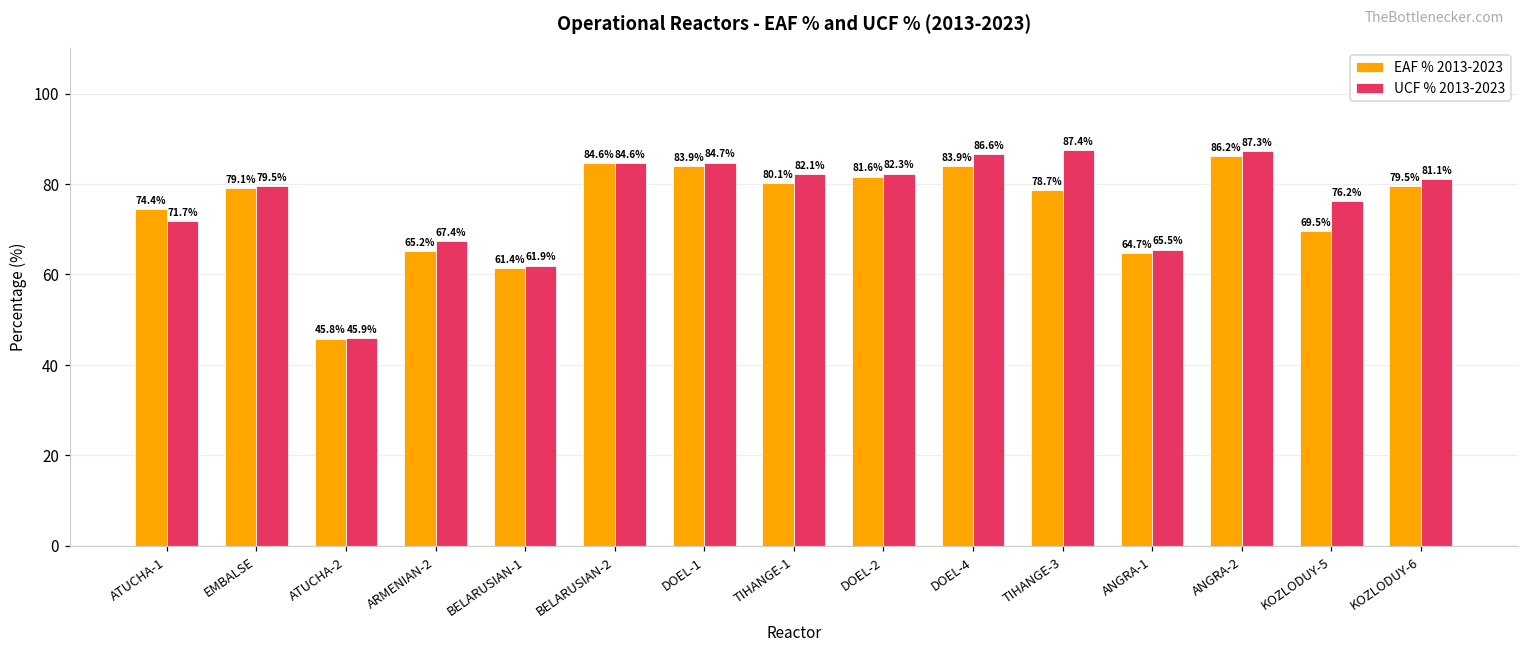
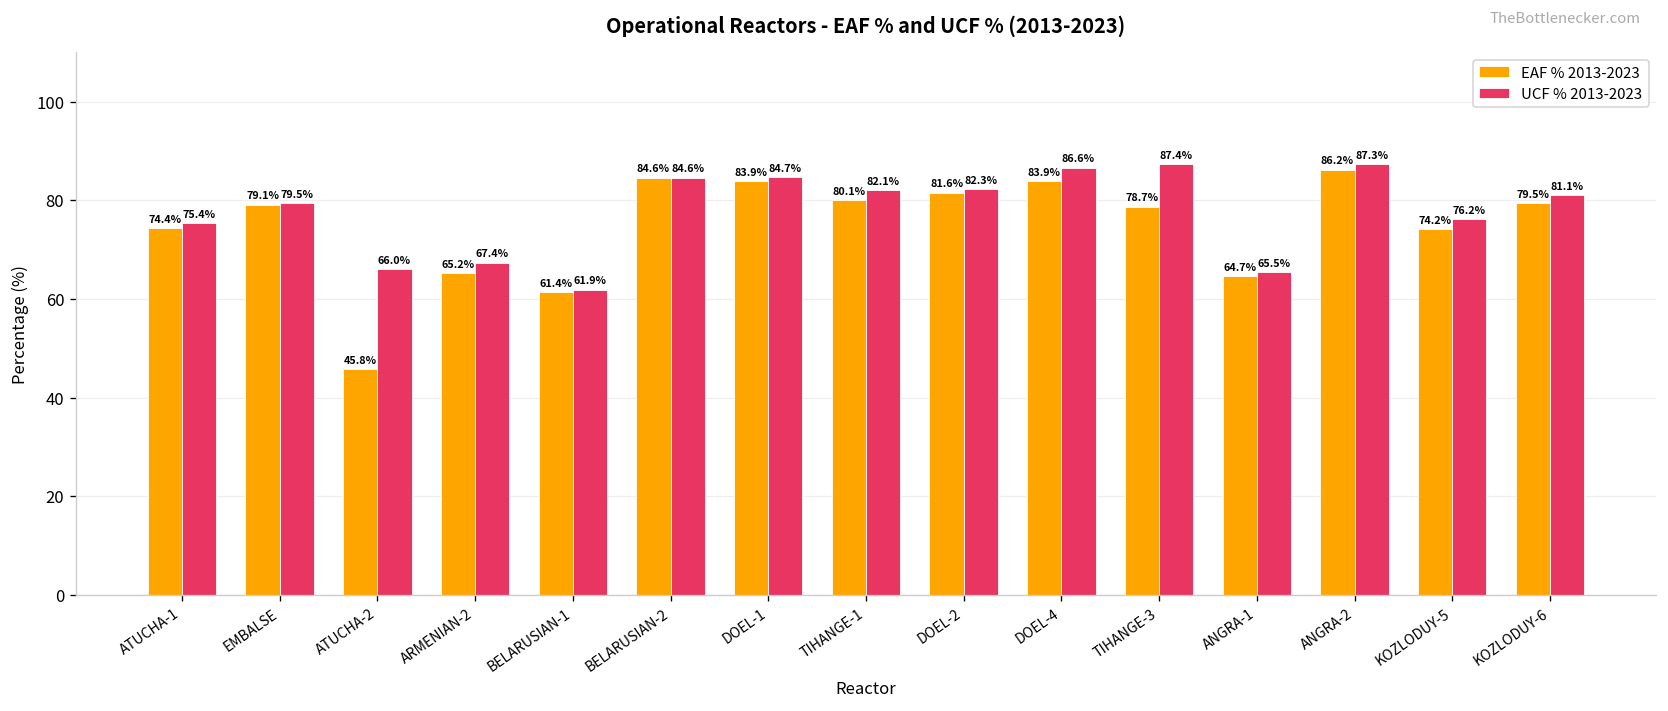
UCF % 2013-2023, ATUCHA-1: 71.7% -> 75.4%
UCF % 2013-2023, ATUCHA-2: 45.9% -> 66.0%
EAF % 2013-2023, KOZLODUY-5: 69.5% -> 74.2%
